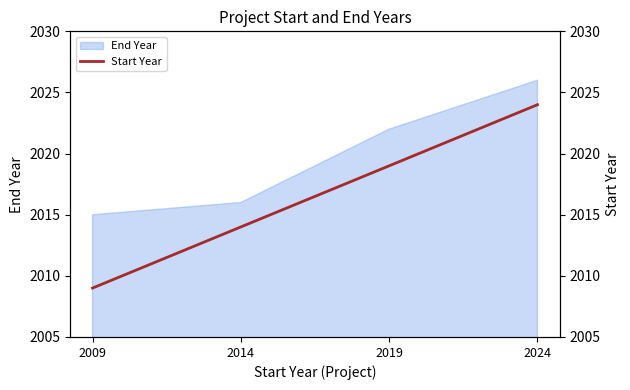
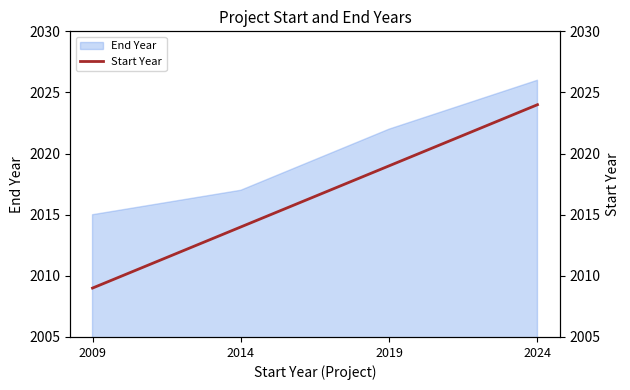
End Year, 2014: 2016 -> 2017
